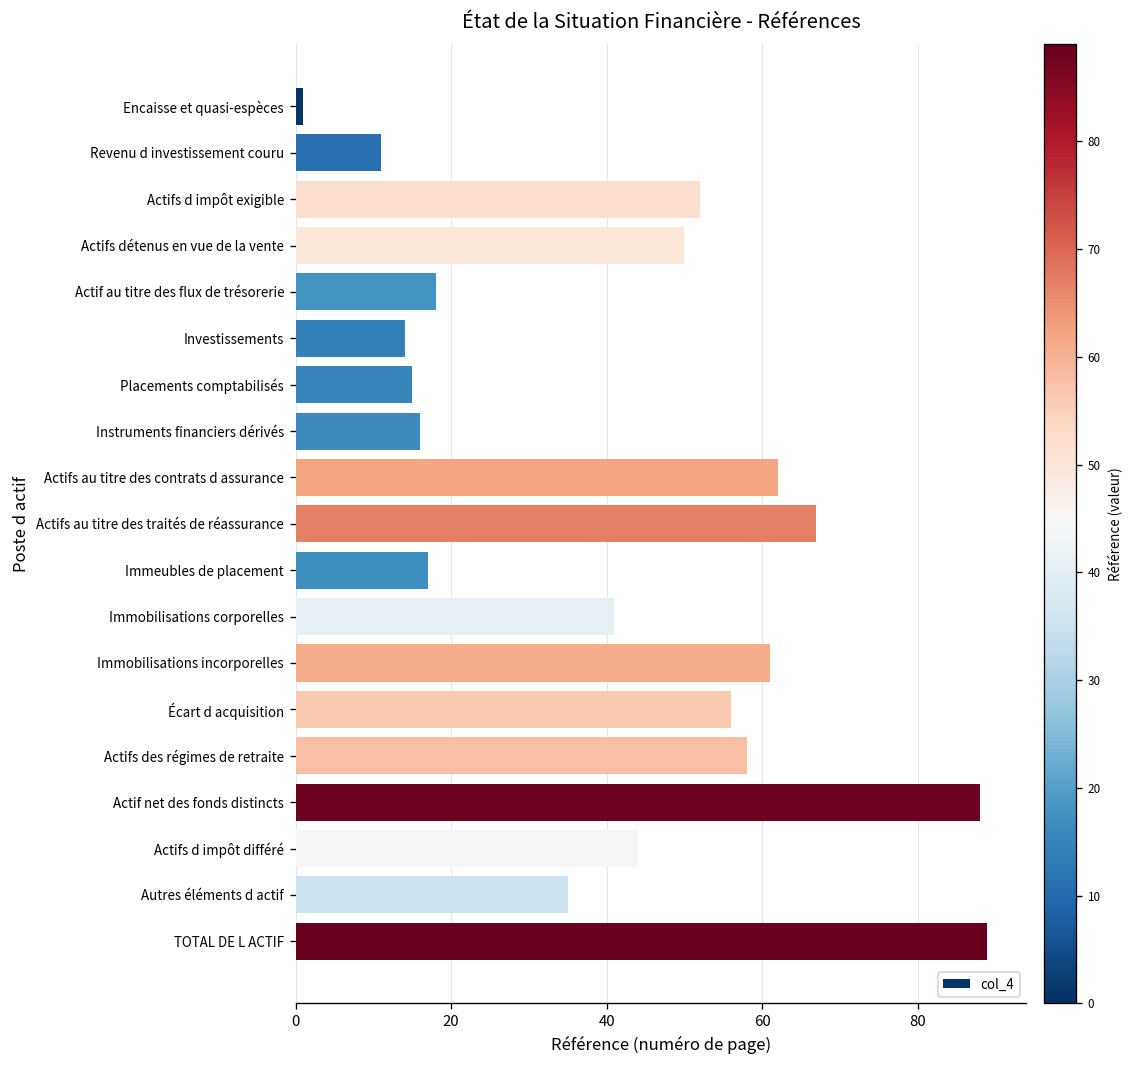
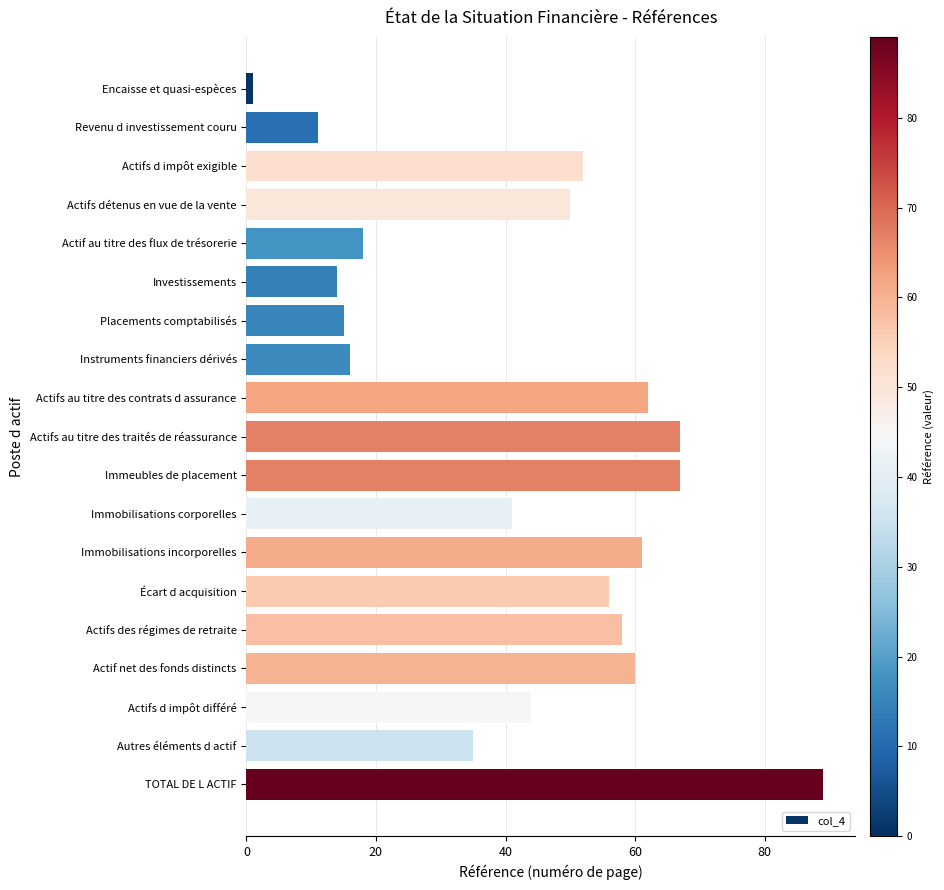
Immeubles de placement: 17 -> 67
Actif net des fonds distincts: 88 -> 60
